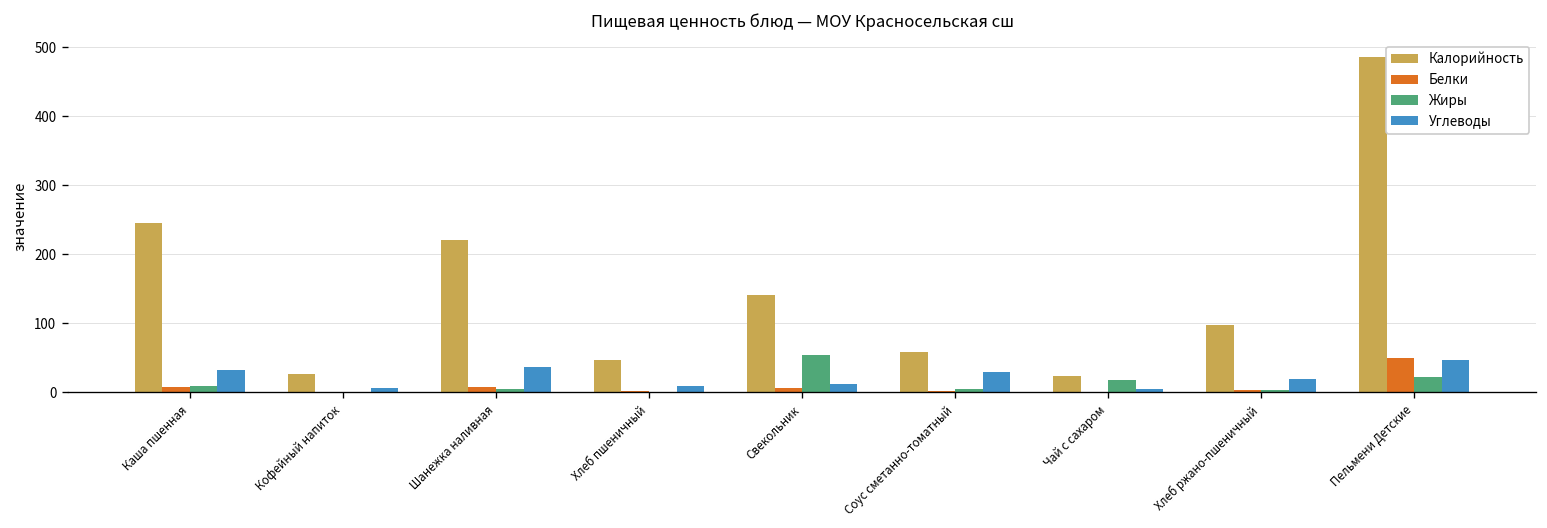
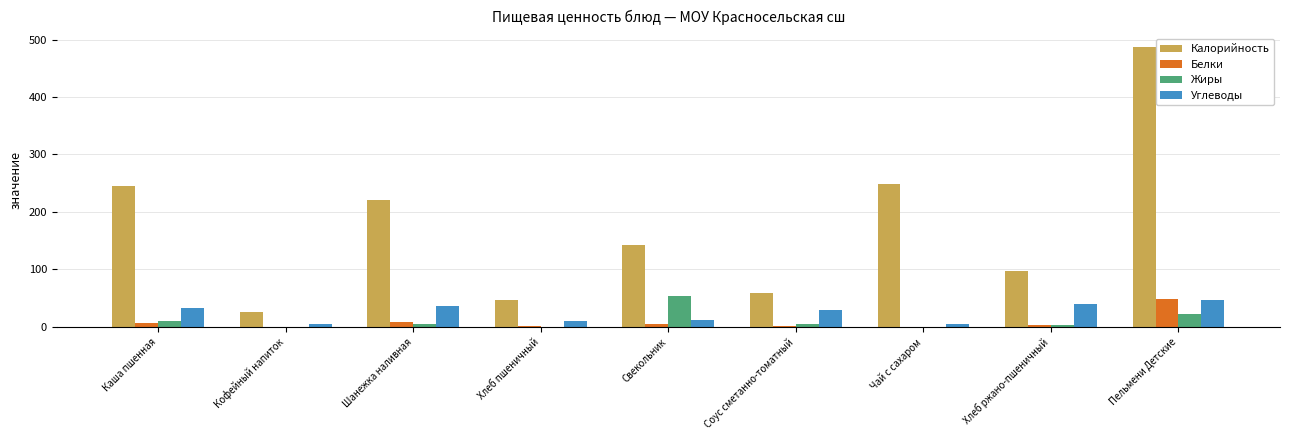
Калорийность, Чай с сахаром: 20 -> 250
Жиры, Чай с сахаром: 20 -> 0
Углеводы, Хлеб ржано-пшеничный: 20 -> 40
